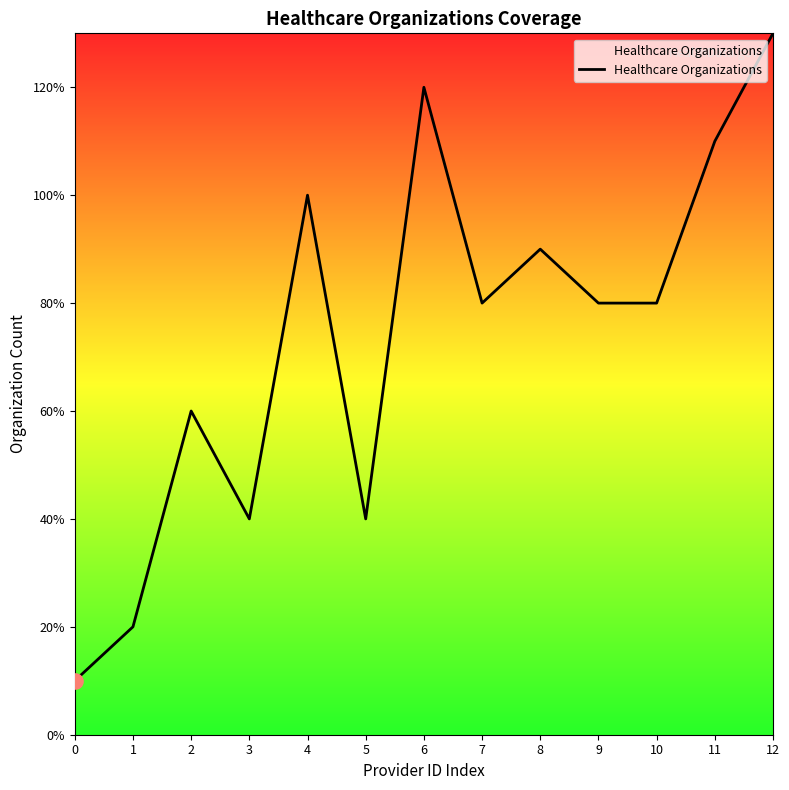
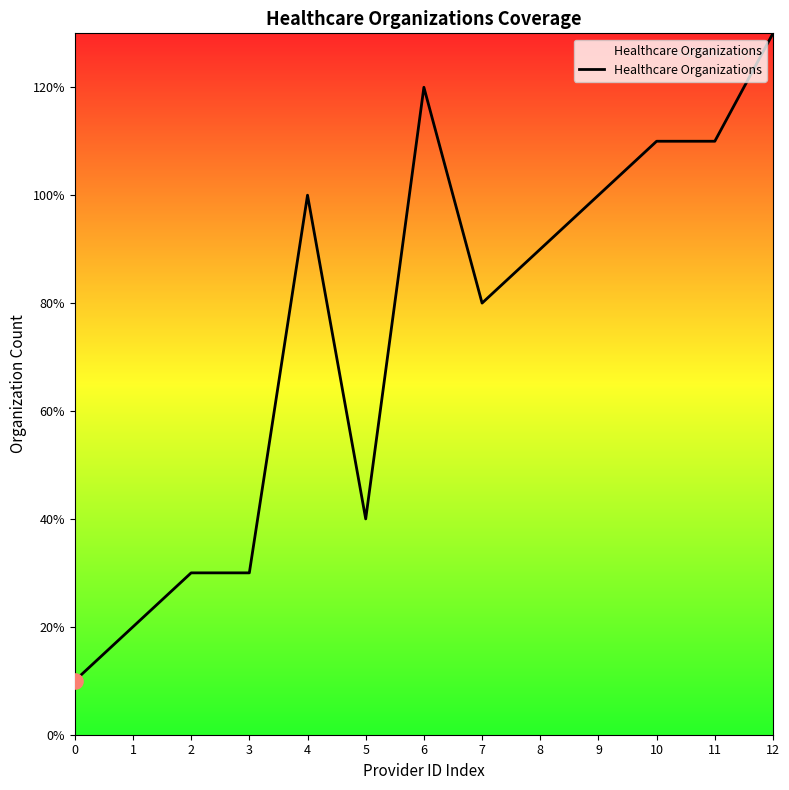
Healthcare Organizations, 2: 60% -> 30%
Healthcare Organizations, 3: 40% -> 30%
Healthcare Organizations, 9: 80% -> 100%
Healthcare Organizations, 10: 80% -> 110%
